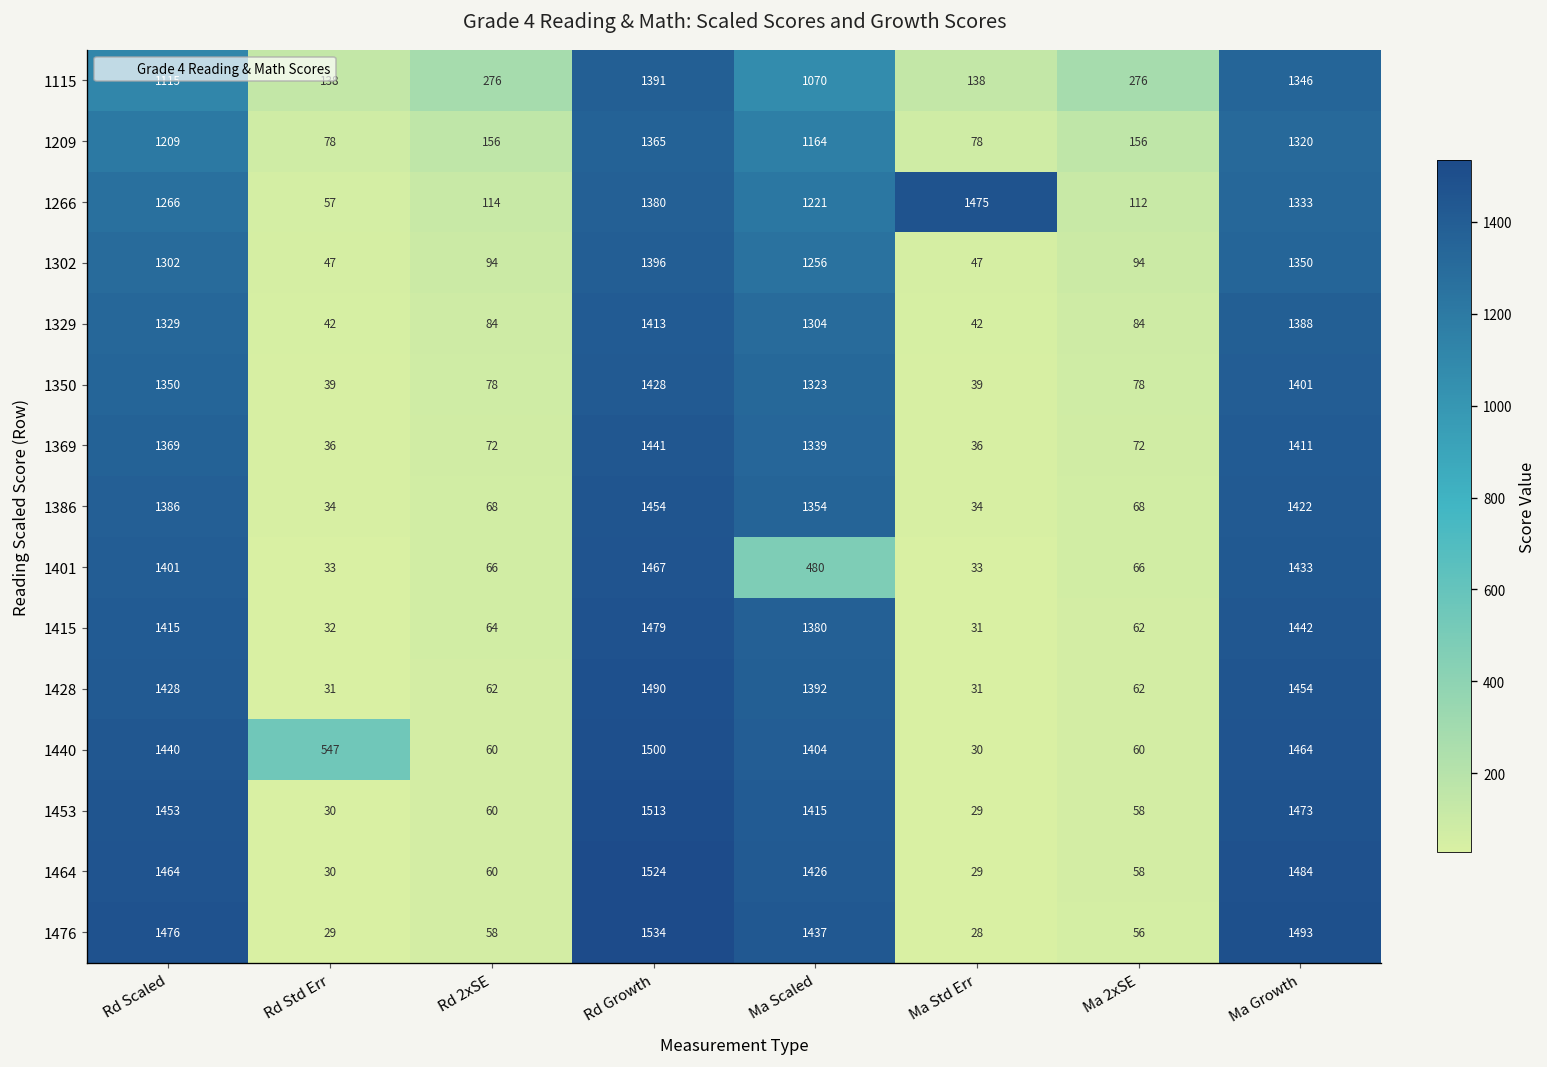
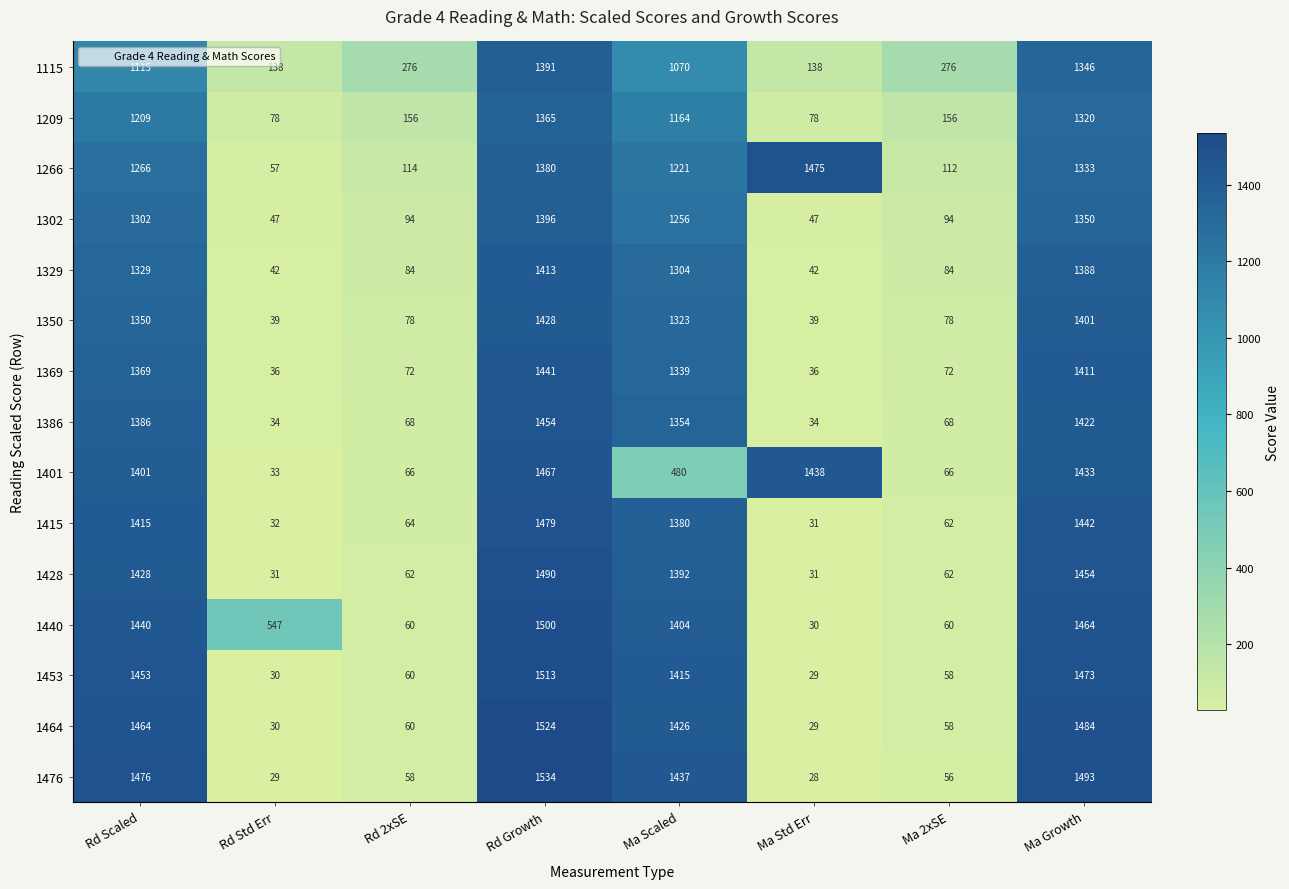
1401, Ma Std Err: 33 -> 1438
